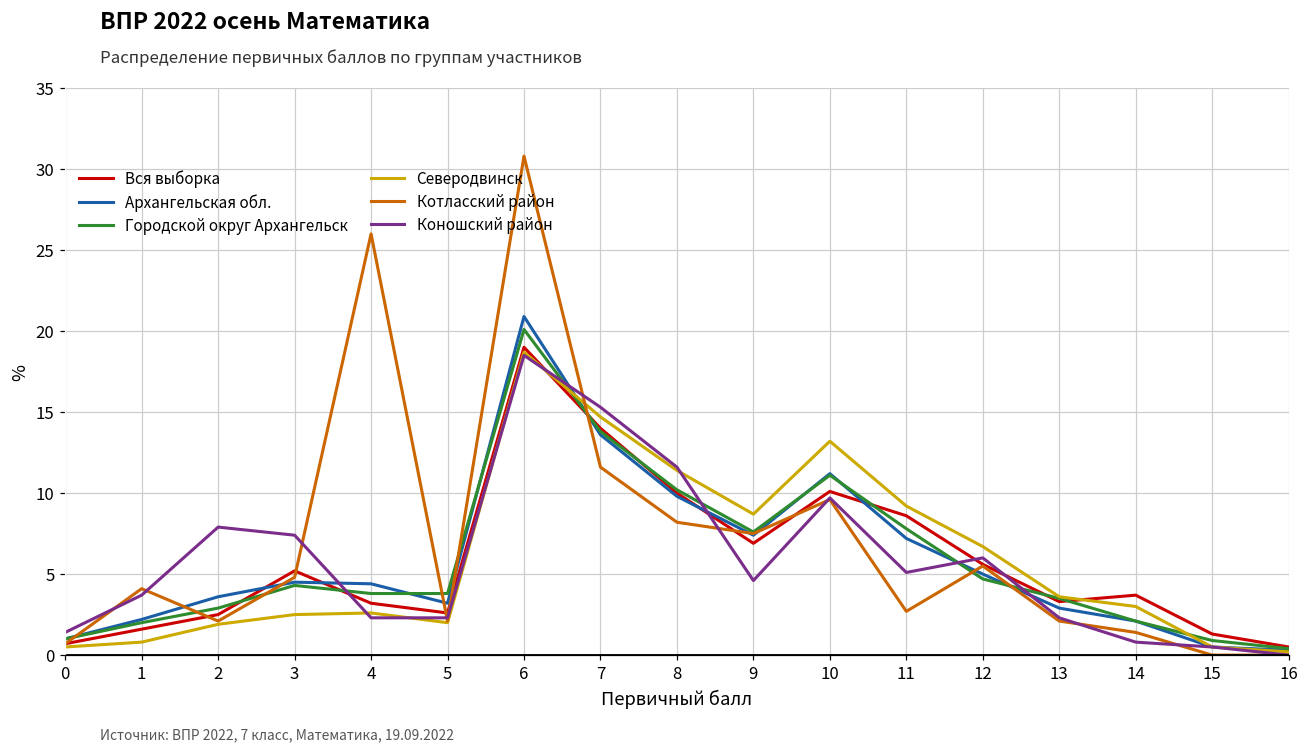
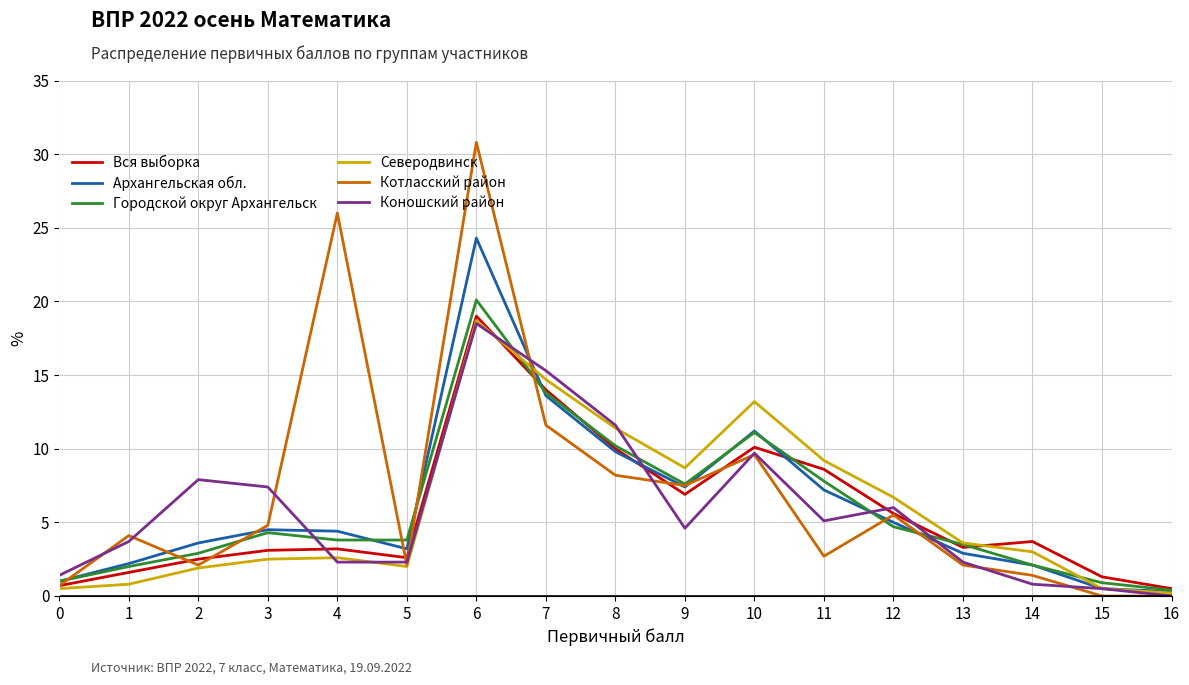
Вся выборка, 3: 5.2 -> 3.1
Архангельская обл., 6: 20.9 -> 24.3
